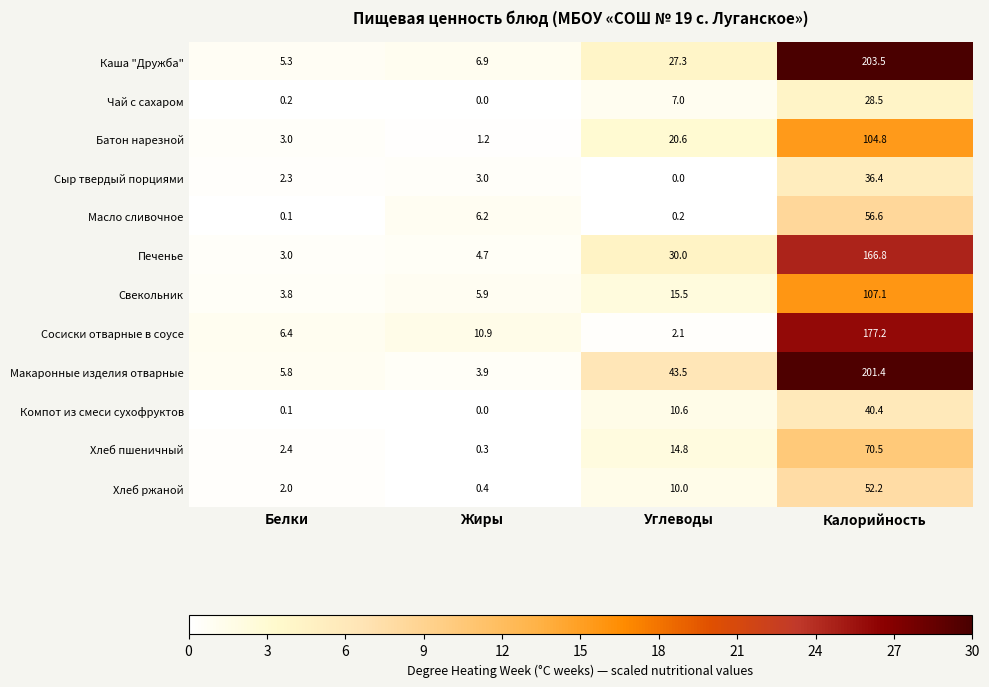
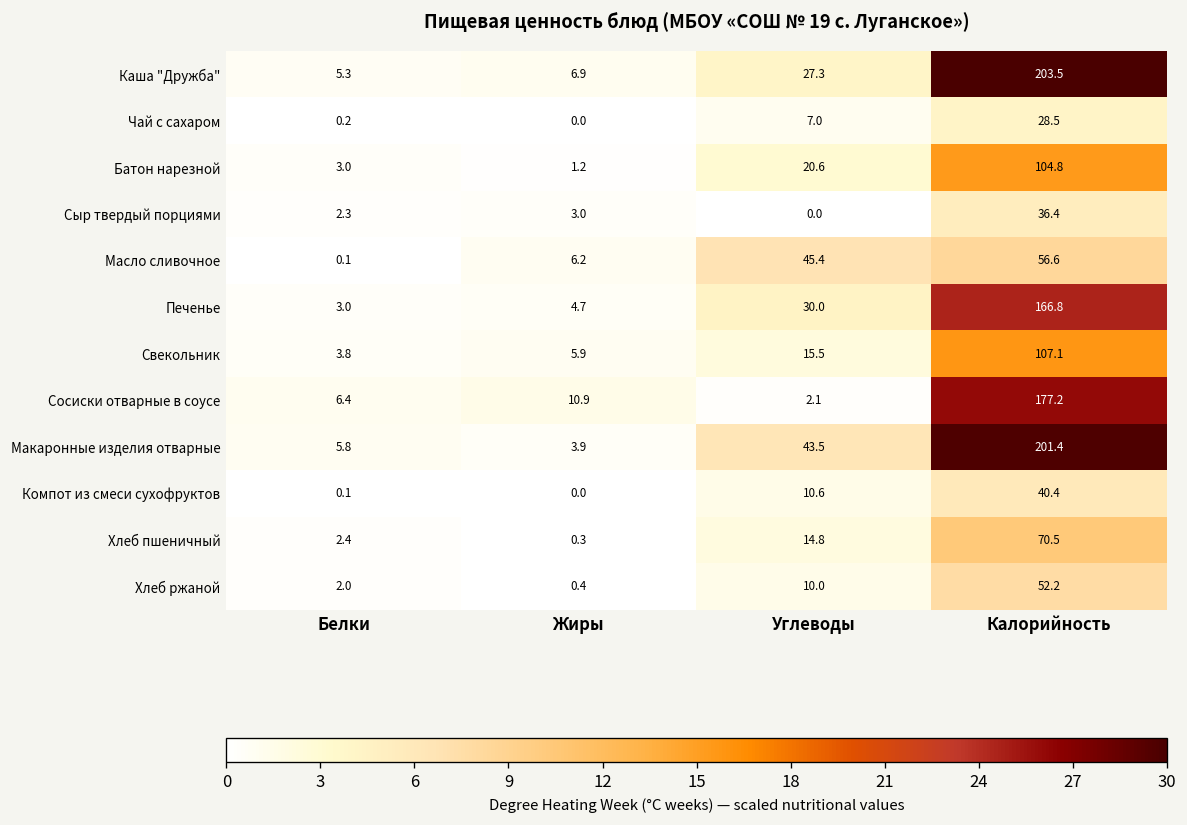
Масло сливочное, Углеводы: 0.2 -> 45.4
